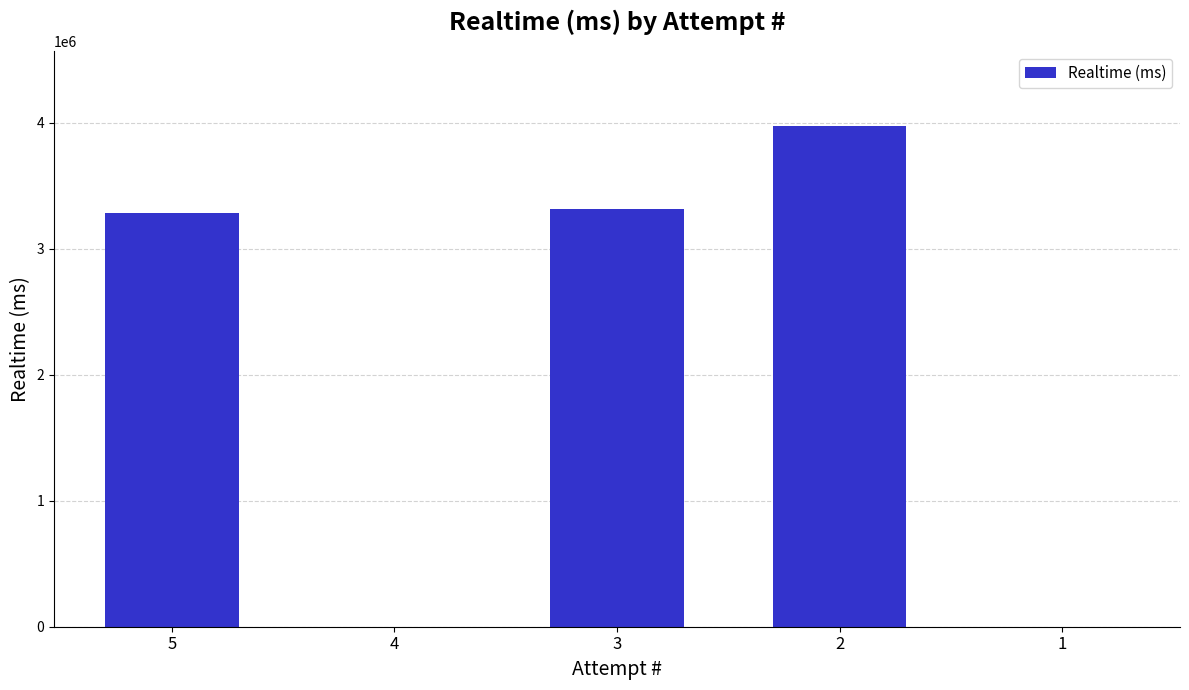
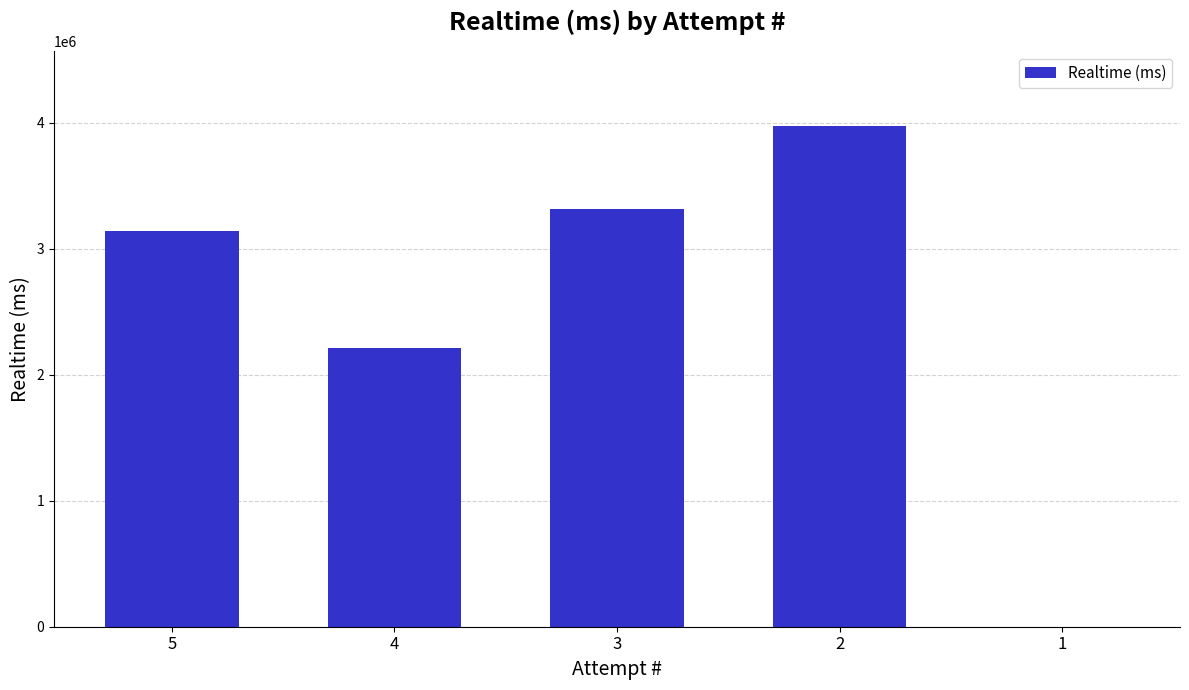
5: 3290000 -> 3140000
4: 0 -> 2210000
